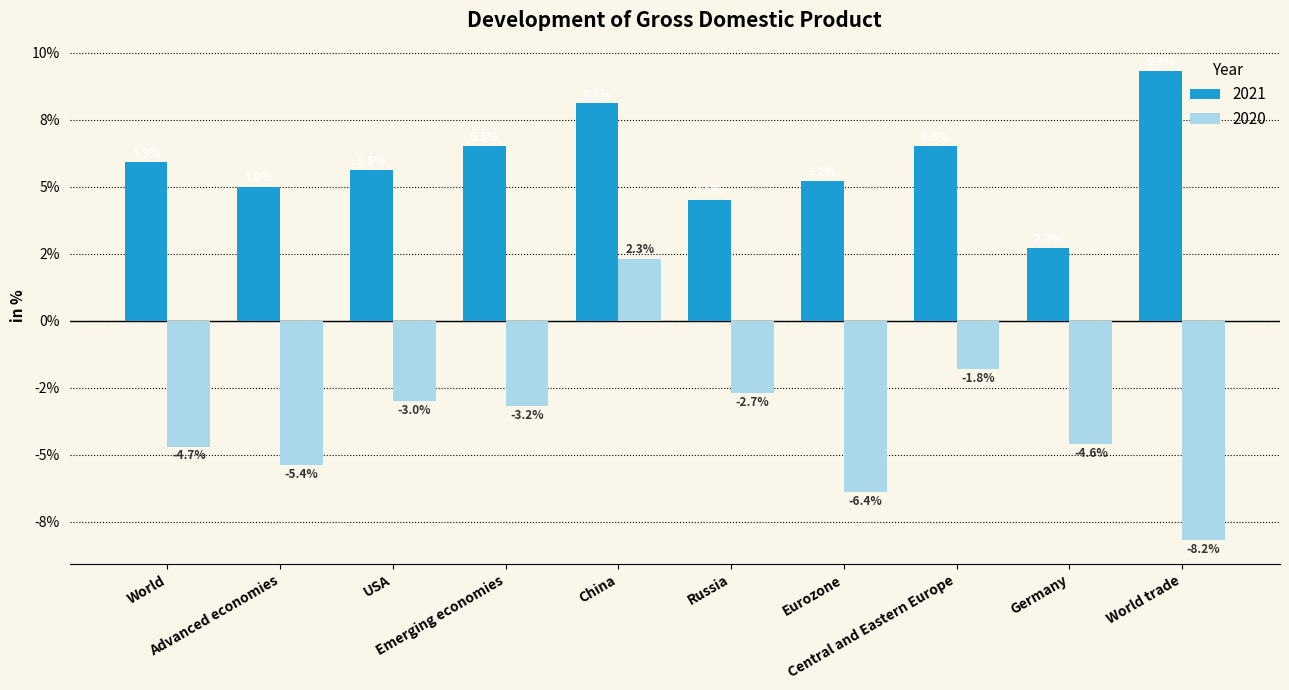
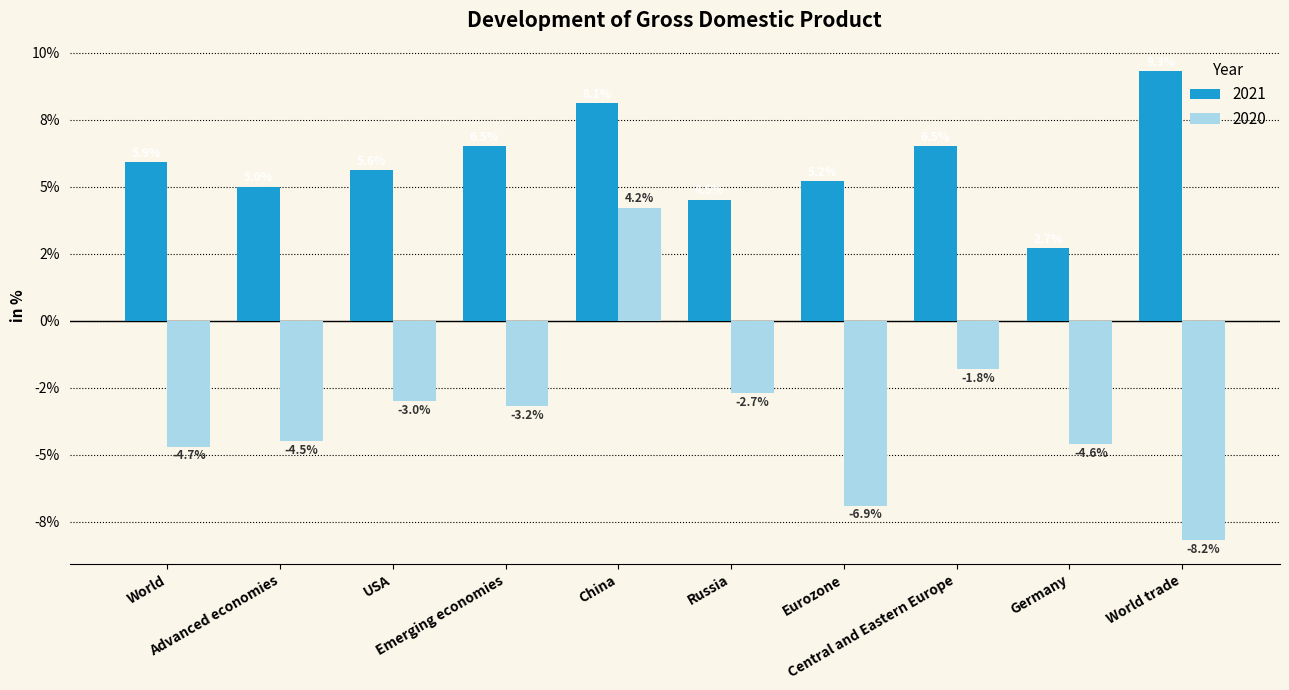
2020, Advanced economies: -5.4% -> -4.5%
2020, China: 2.3% -> 4.2%
2020, Eurozone: -6.4% -> -6.9%
